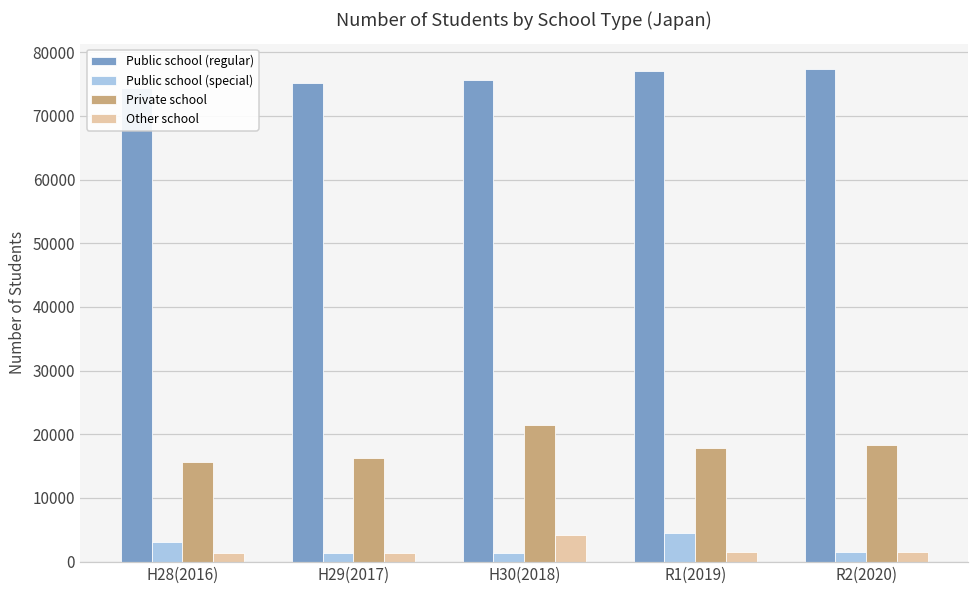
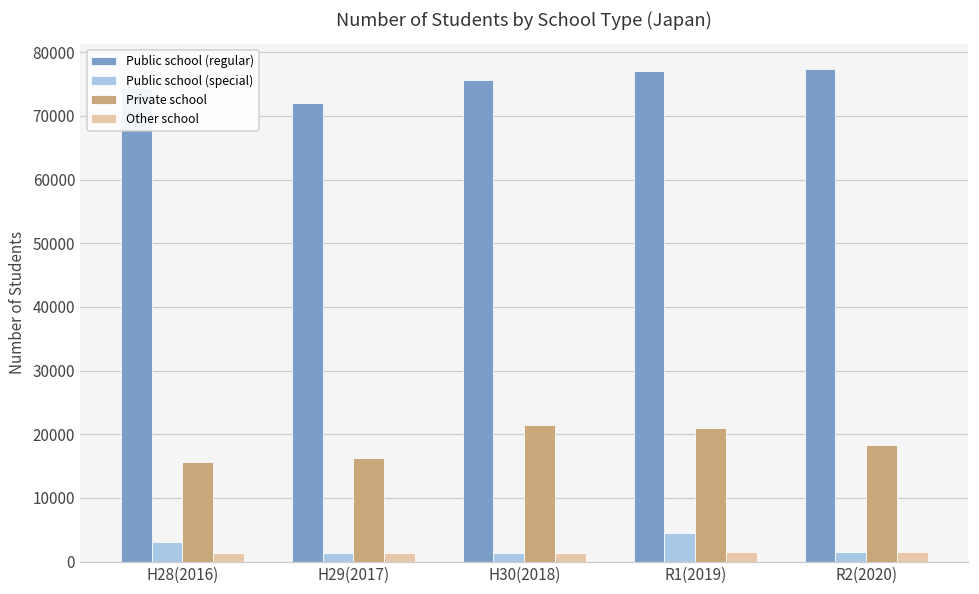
Public school (regular), H29(2017): 75000 -> 72000
Other school, H30(2018): 4000 -> 1000
Private school, R1(2019): 18000 -> 21000
